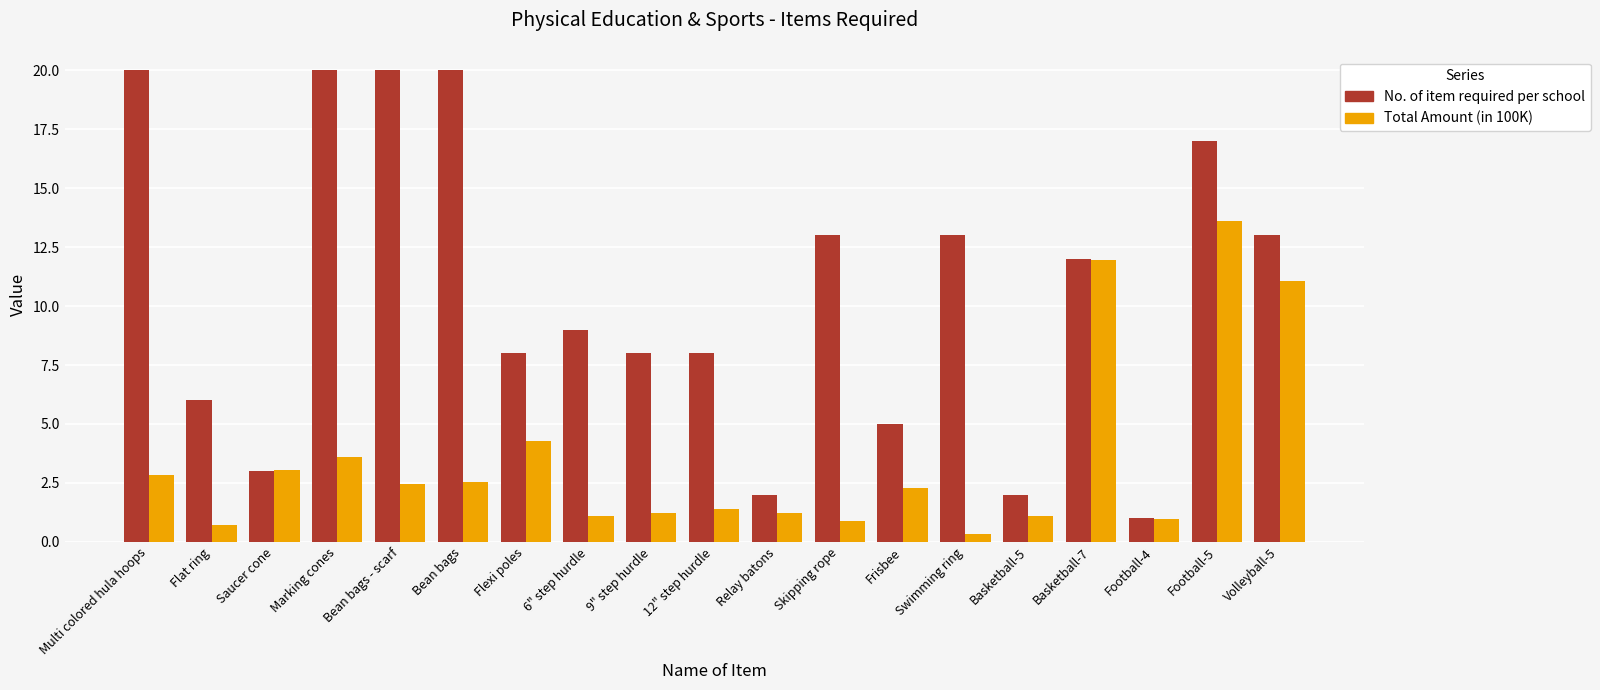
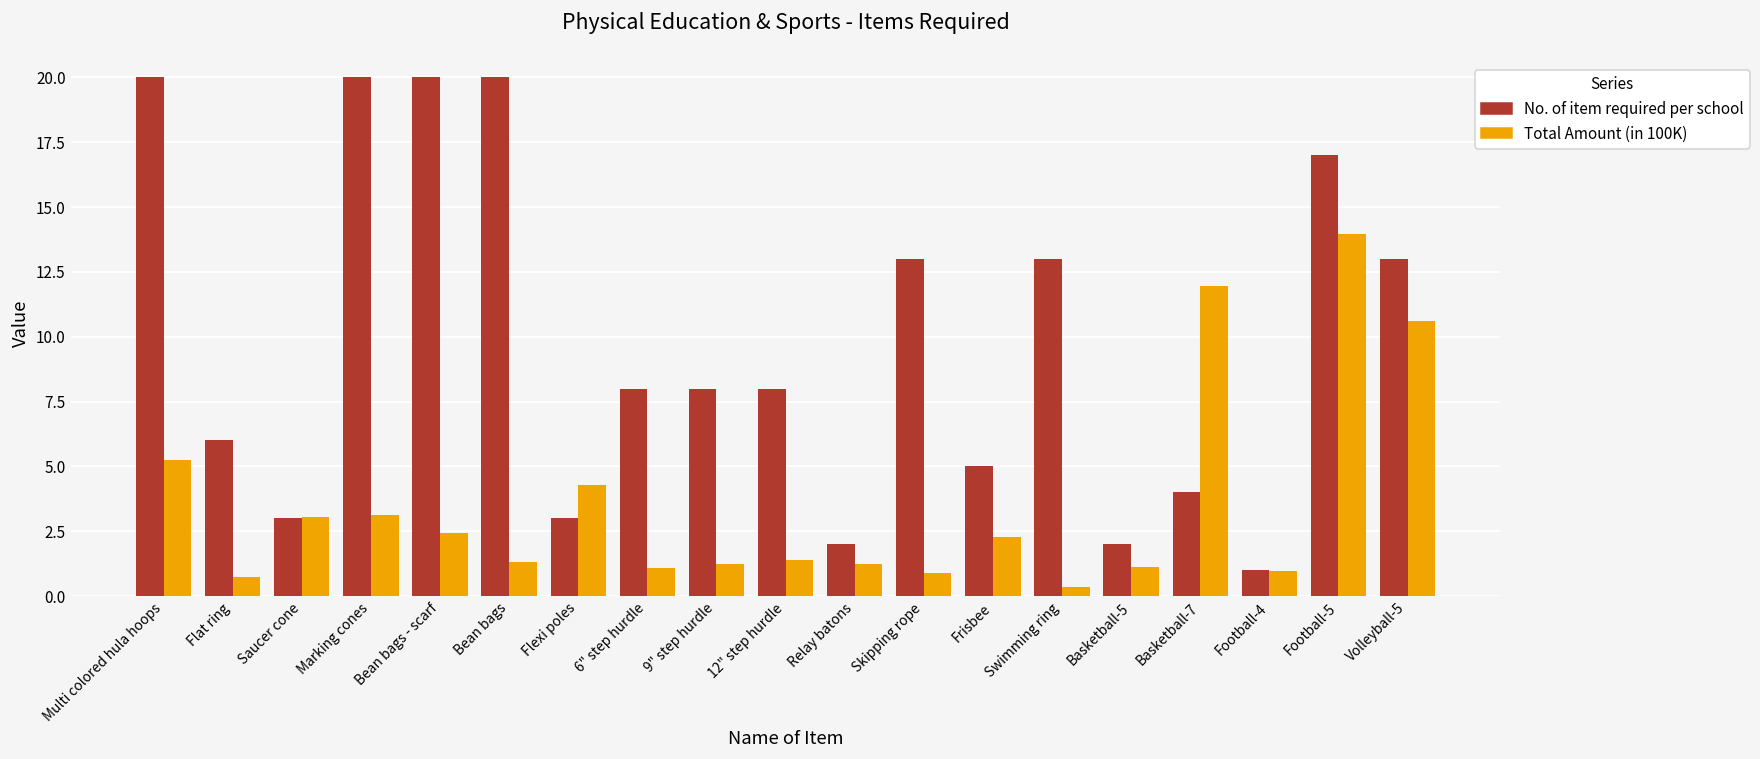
Total Amount (in 100K), Multi colored hula hoops: 2.8 -> 5.2
Total Amount (in 100K), Marking cones: 3.6 -> 3.1
Total Amount (in 100K), Bean bags: 2.5 -> 1.3
No. of item required per school, Flexi poles: 8 -> 3
No. of item required per school, 6" step hurdle: 9 -> 8
No. of item required per school, Basketball-7: 12 -> 4
Total Amount (in 100K), Football-5: 13.6 -> 14.0
Total Amount (in 100K), Volleyball-5: 11.0 -> 10.6
